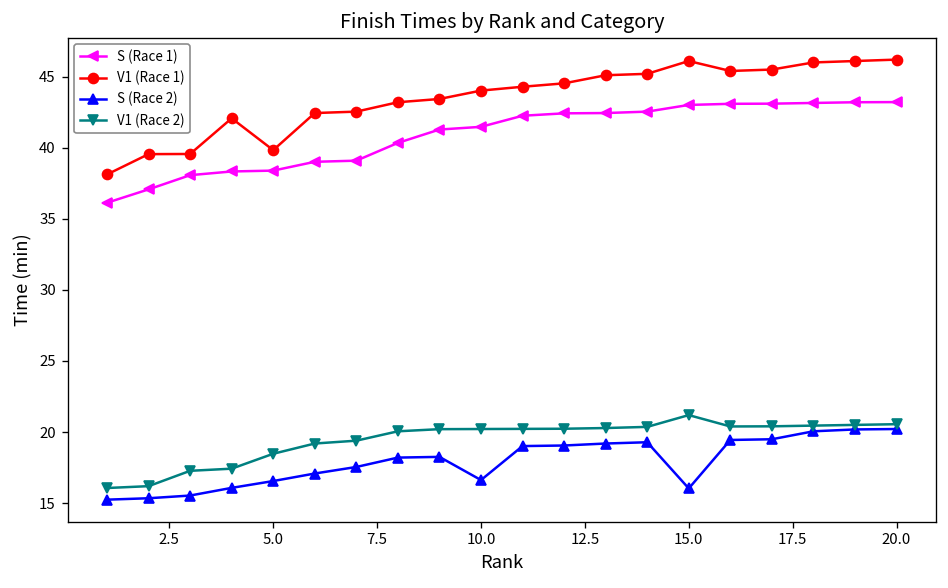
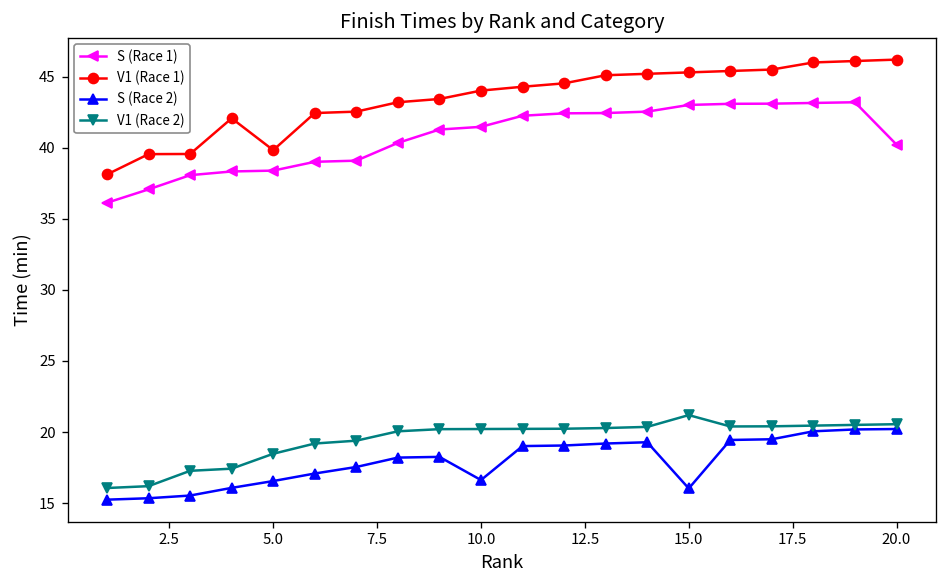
V1 (Race 1), 15.0: 46.1 -> 45.3
S (Race 1), 20.0: 43.2 -> 40.2
